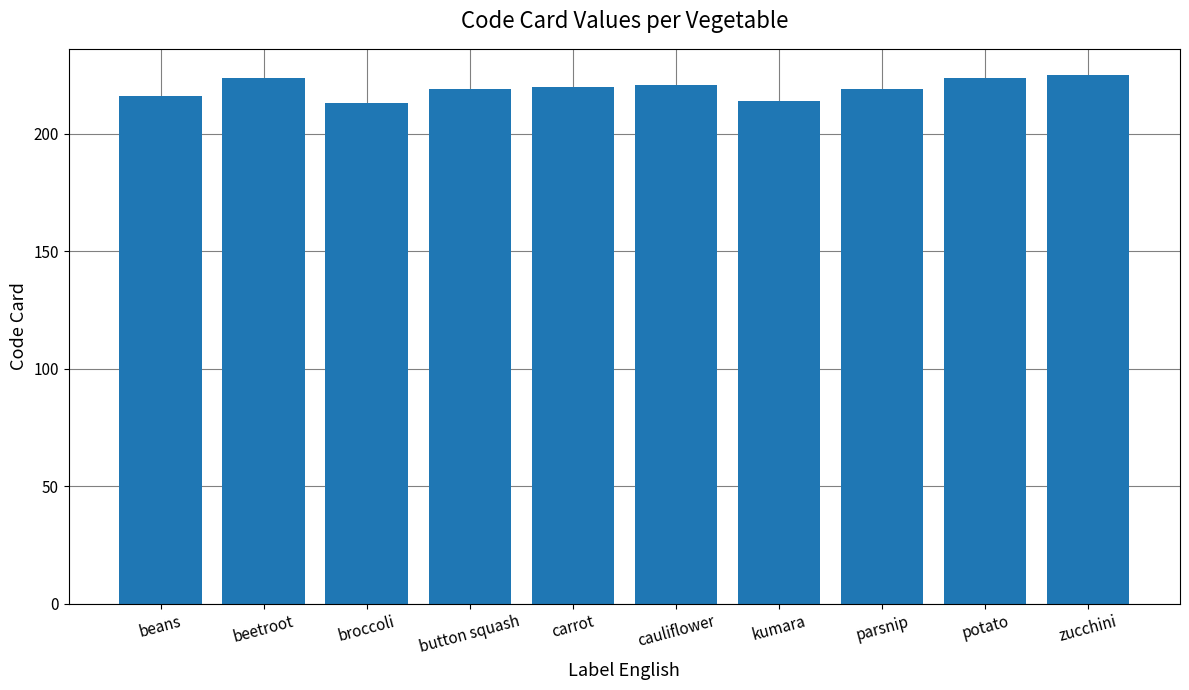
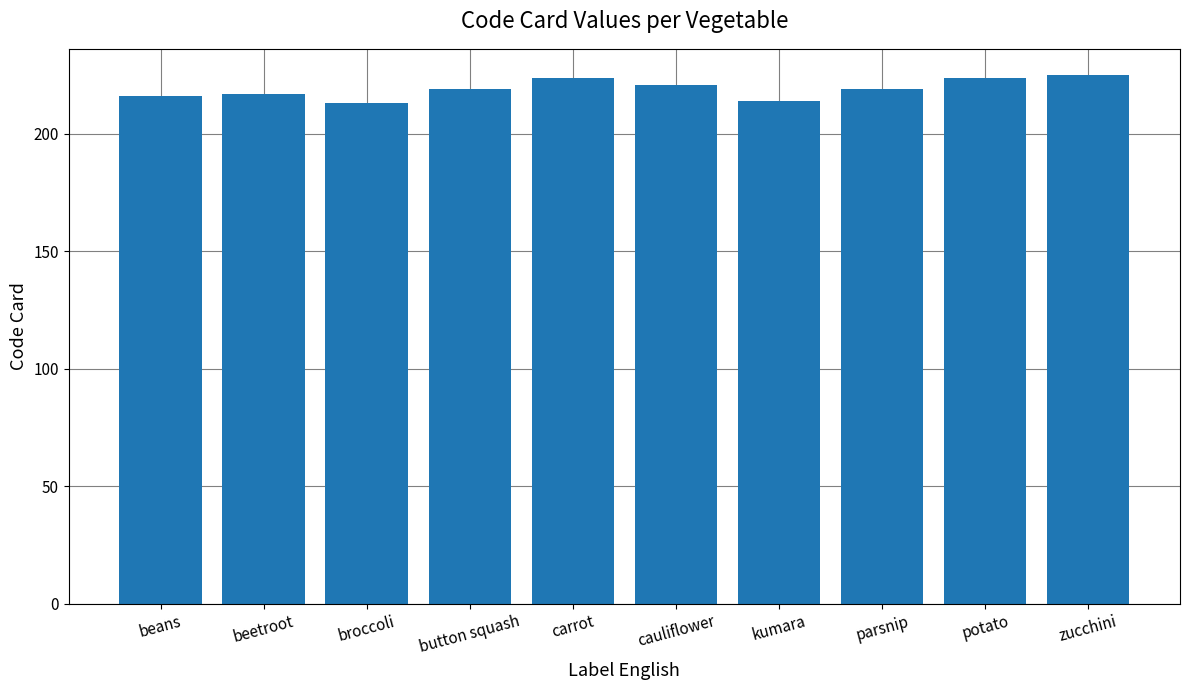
beetroot: 224 -> 217
carrot: 220 -> 224
